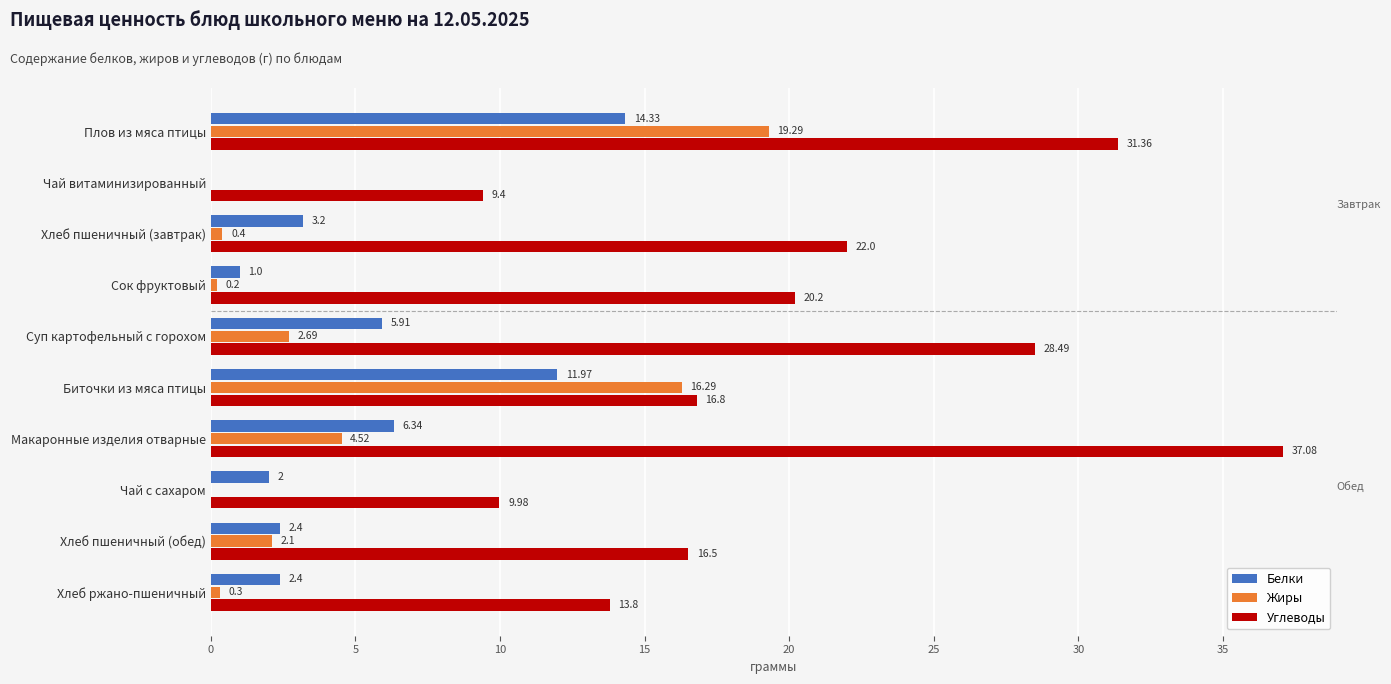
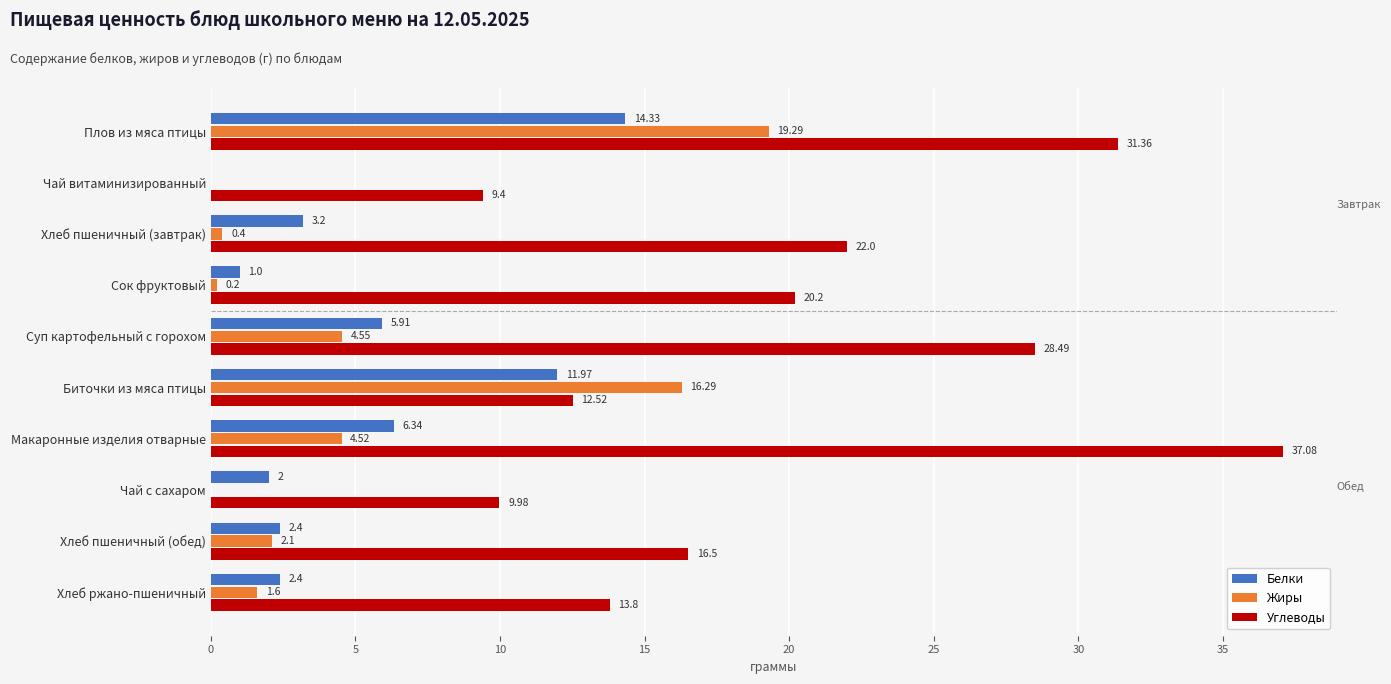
Жиры, Суп картофельный с горохом: 2.69 -> 4.55
Углеводы, Биточки из мяса птицы: 16.8 -> 12.52
Жиры, Хлеб ржано-пшеничный: 0.3 -> 1.6
